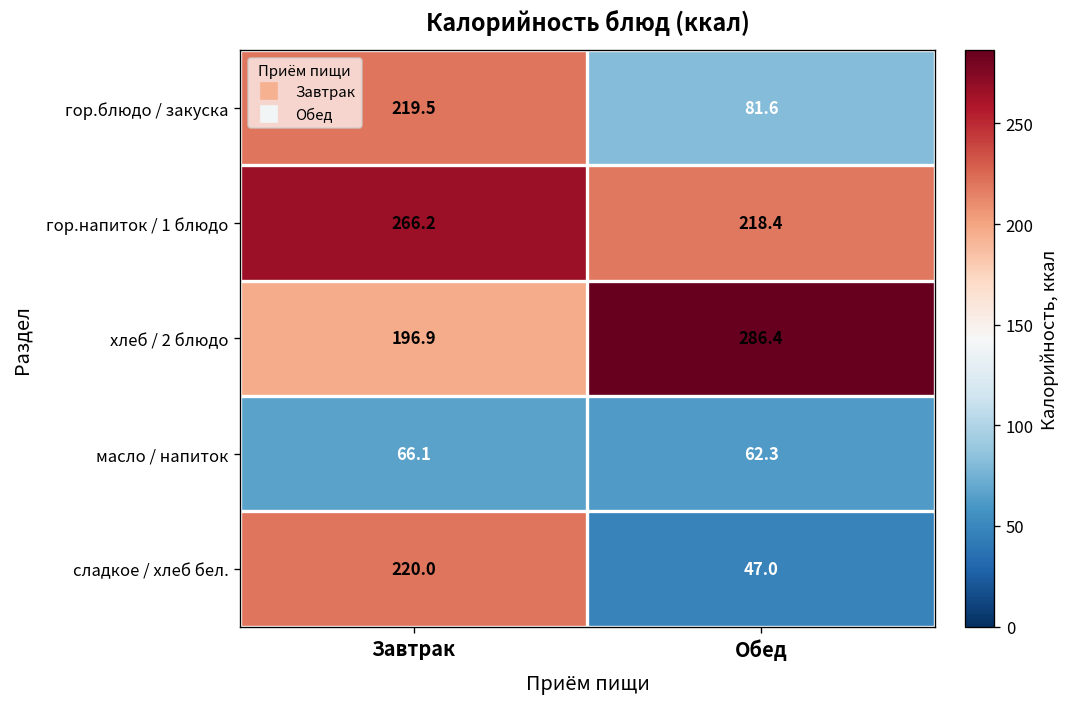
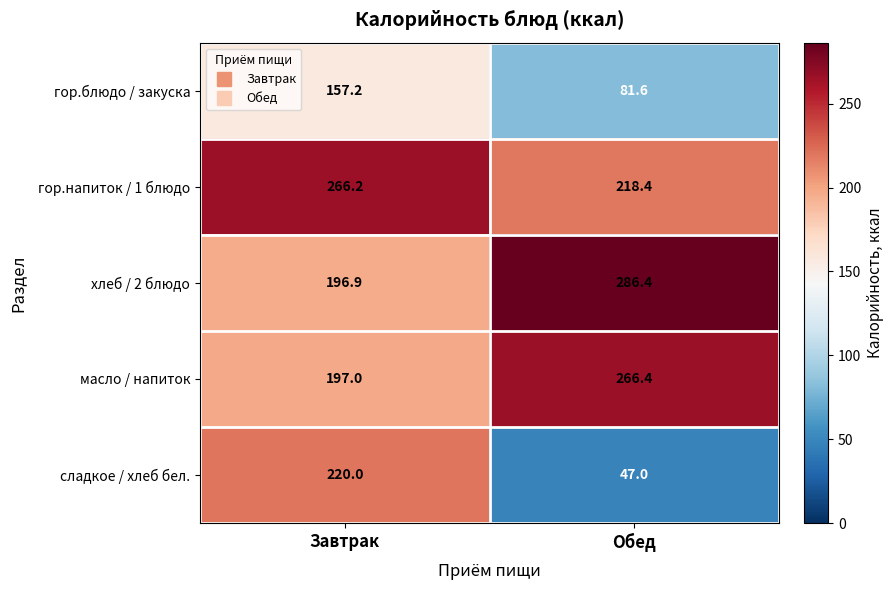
гор.блюдо / закуска, Завтрак: 219.5 -> 157.2
масло / напиток, Завтрак: 66.1 -> 197.0
масло / напиток, Обед: 62.3 -> 266.4
